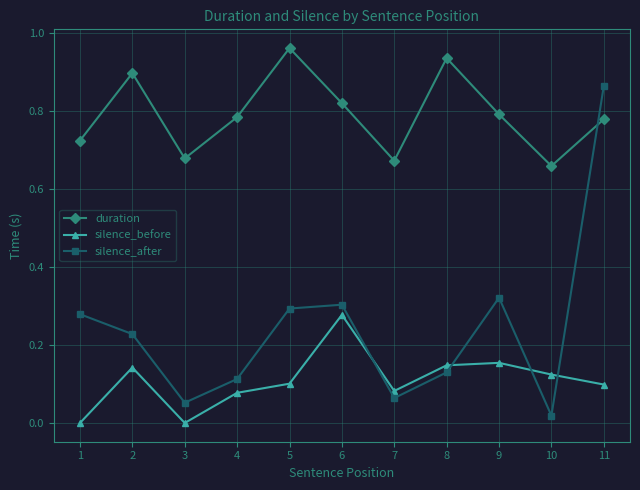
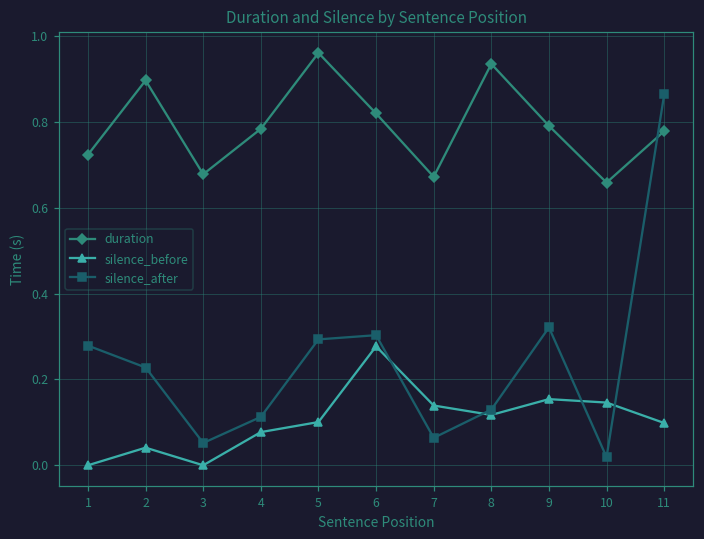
silence_before, 2: 0.14 -> 0.04
silence_before, 7: 0.08 -> 0.14
silence_before, 8: 0.15 -> 0.12
silence_before, 10: 0.12 -> 0.15
